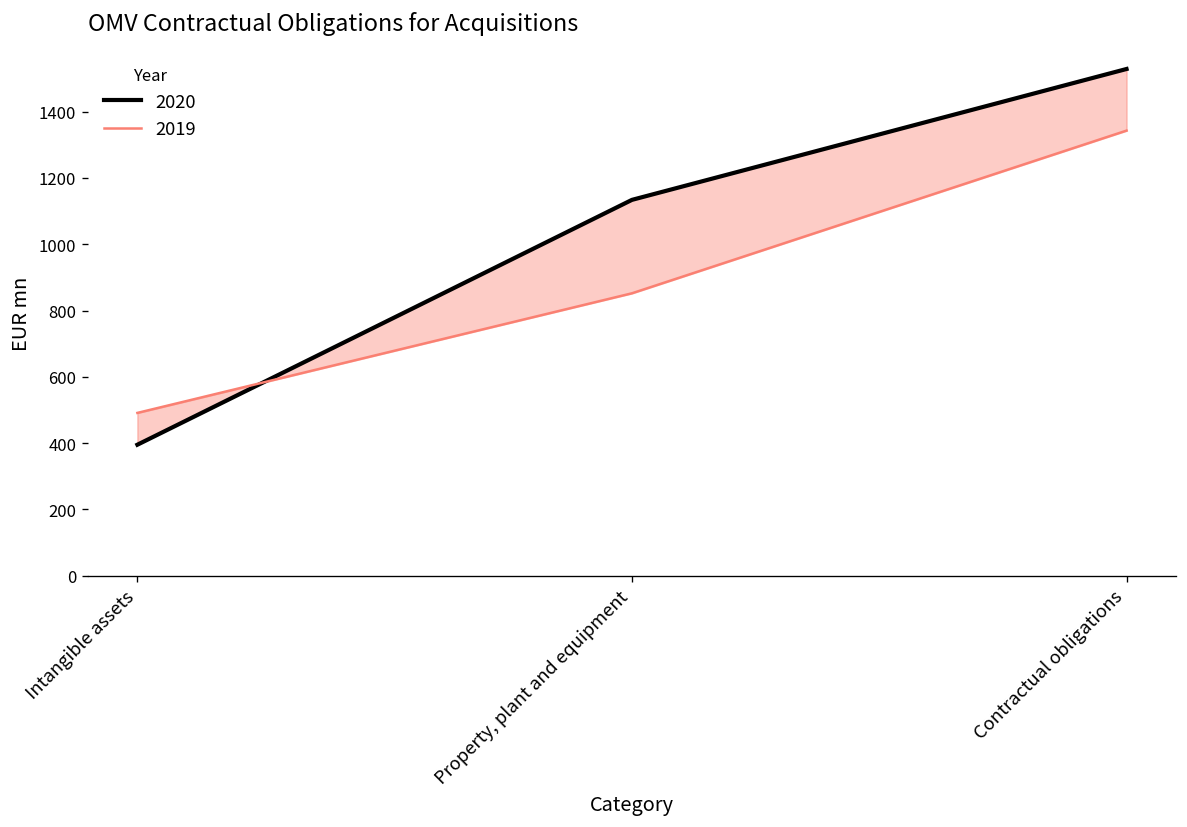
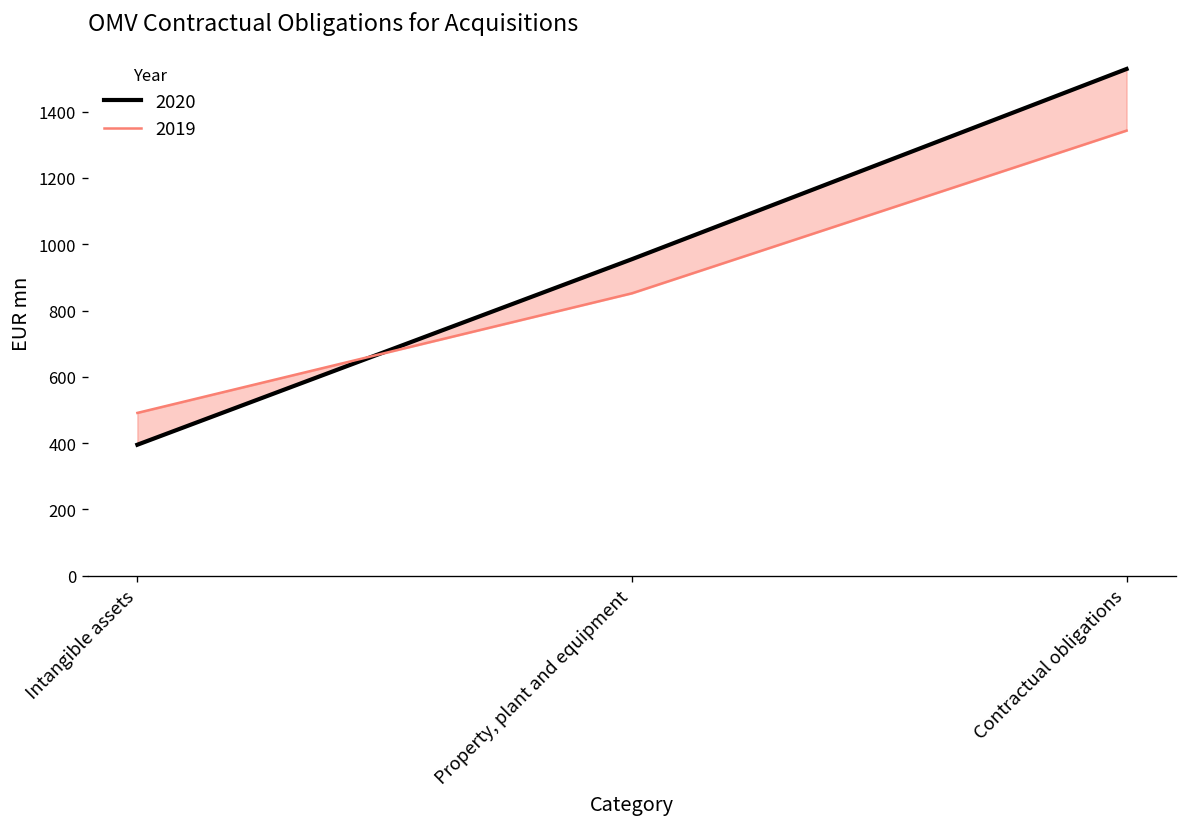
2020, Property, plant and equipment: 1130 -> 960
